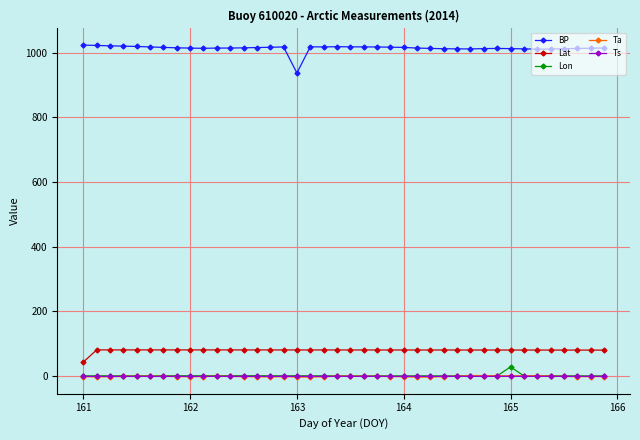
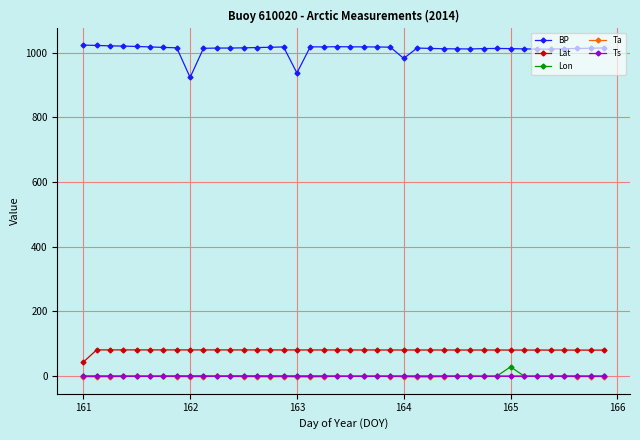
BP, 162: 1010 -> 920
BP, 164: 1020 -> 980
